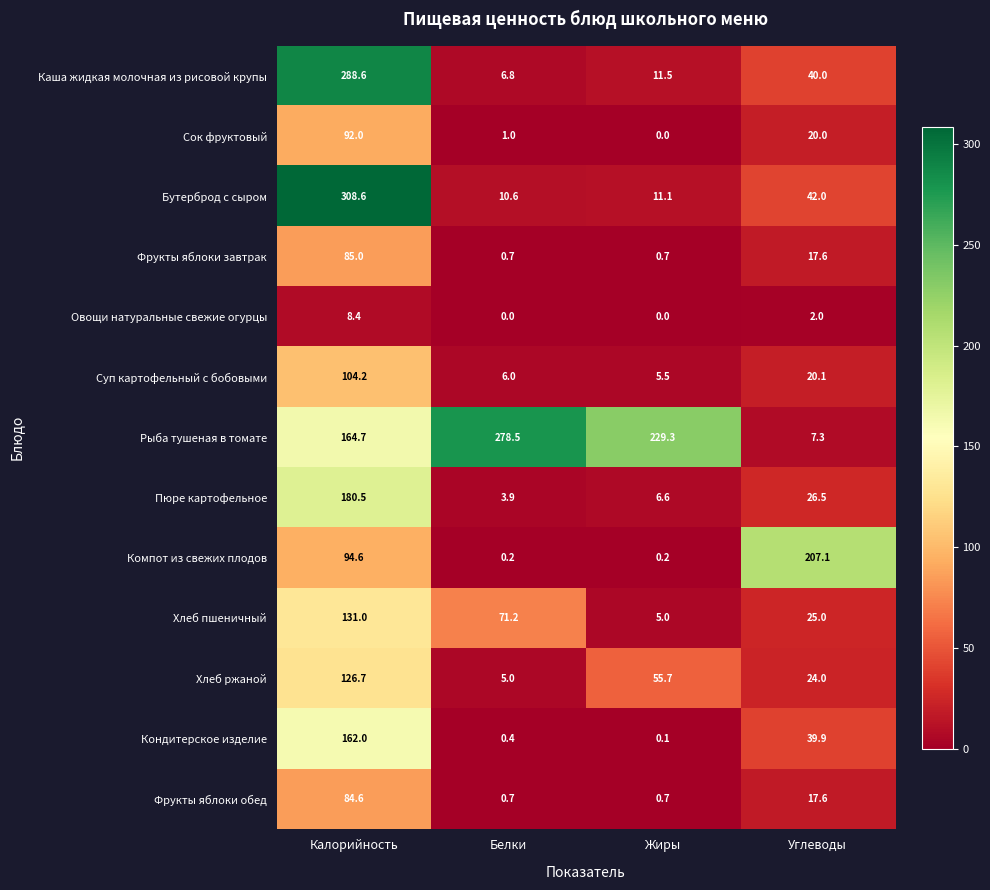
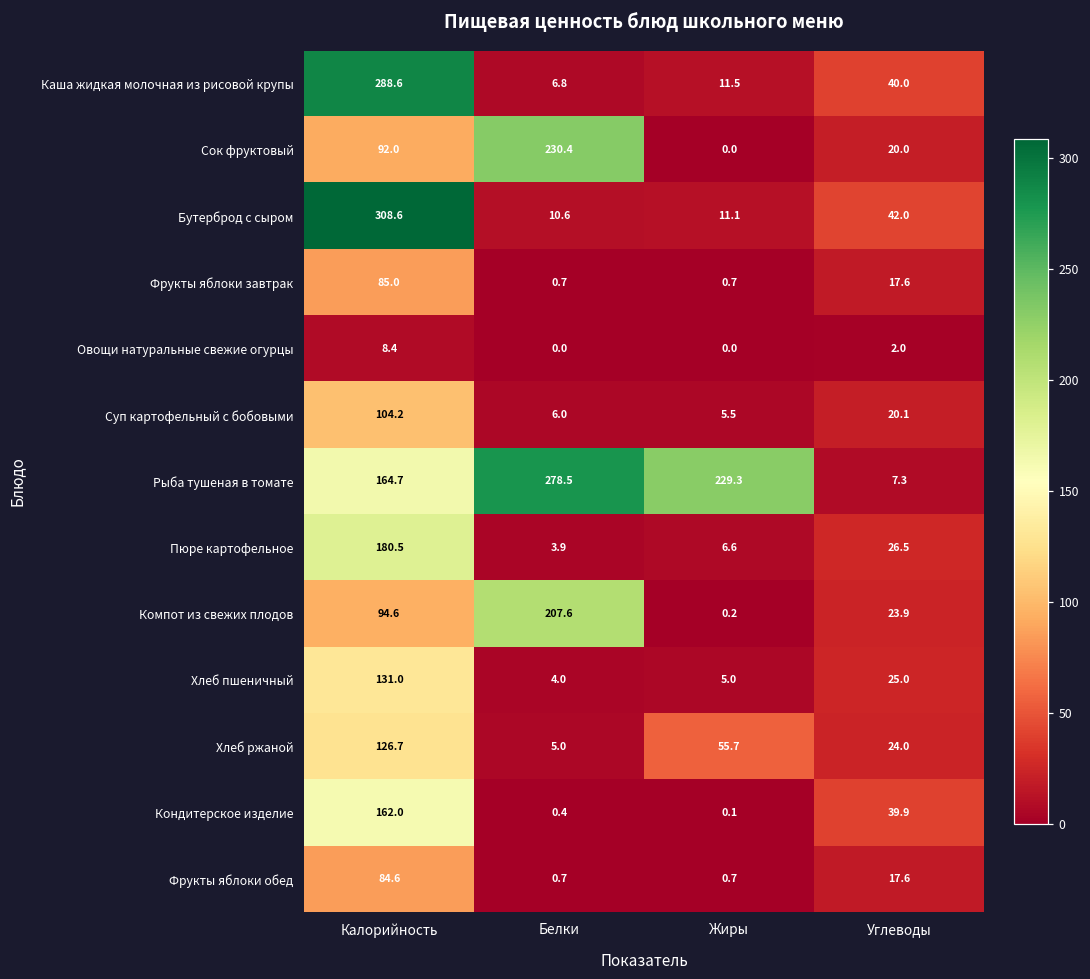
Сок фруктовый, Белки: 1.0 -> 230.4
Компот из свежих плодов, Белки: 0.2 -> 207.6
Компот из свежих плодов, Углеводы: 207.1 -> 23.9
Хлеб пшеничный, Белки: 71.2 -> 4.0
